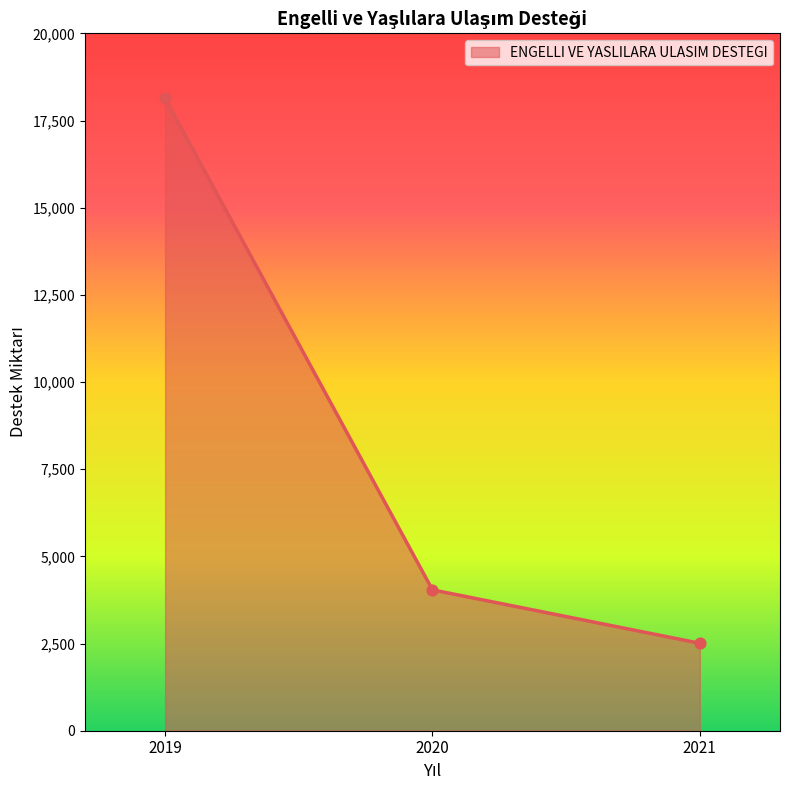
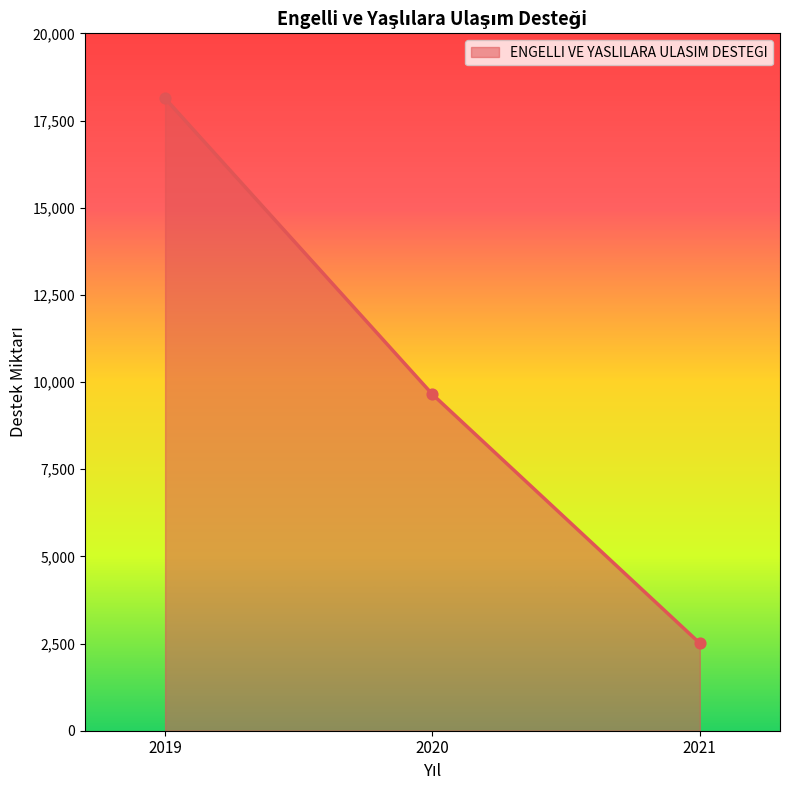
2020: 4,000 -> 9,600
